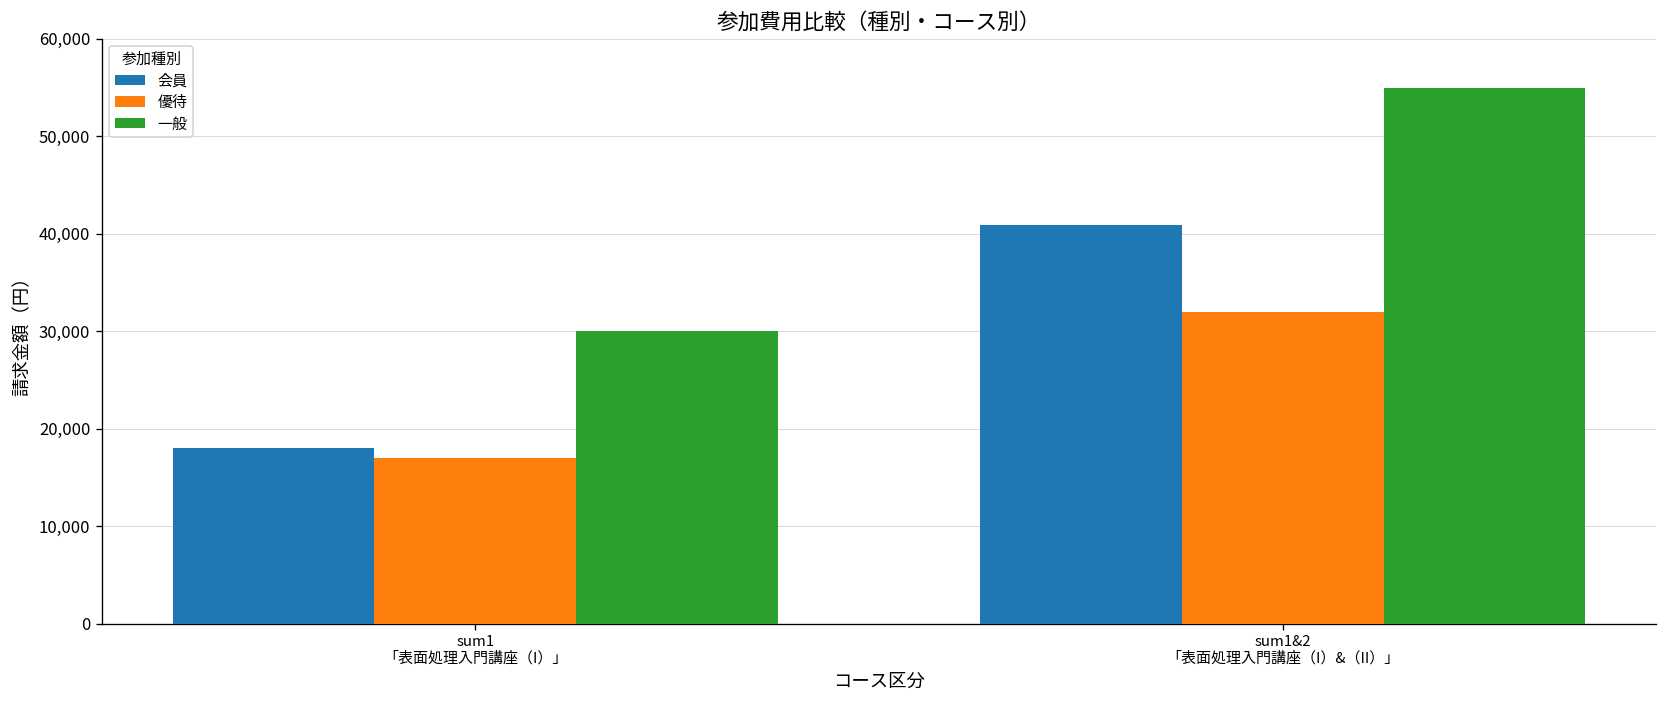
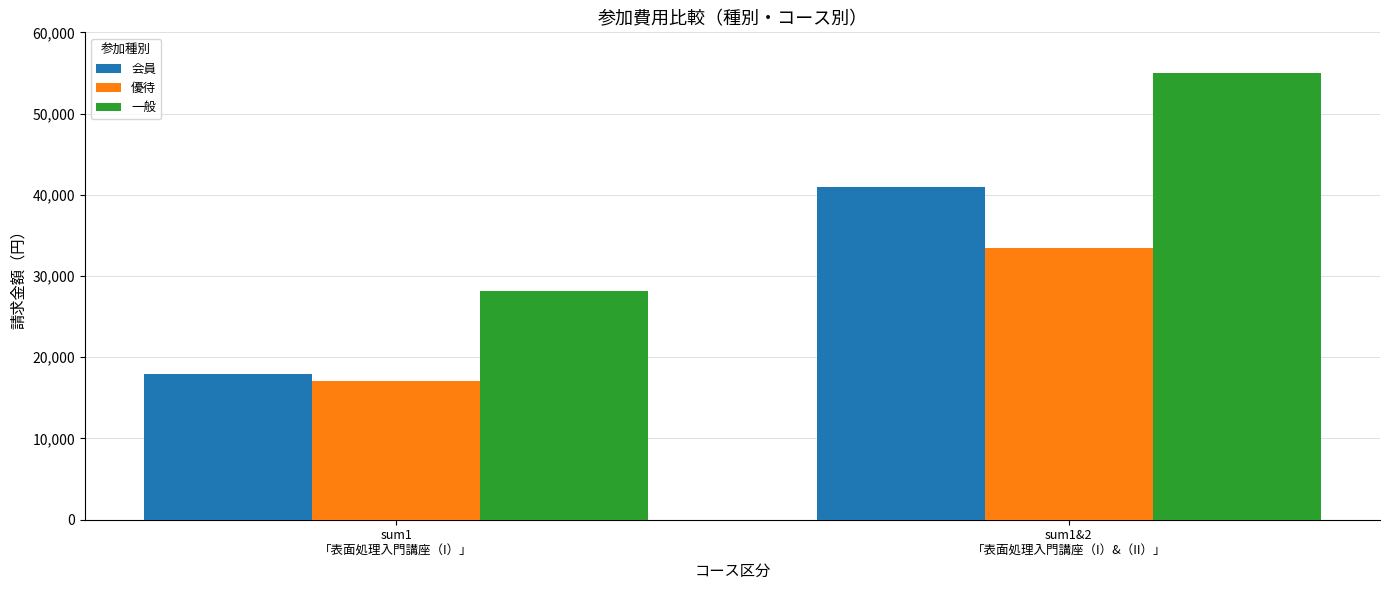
一般, sum1 「表面処理入門講座（I）」: 30,000 -> 28,000
優待, sum1&2 「表面処理入門講座（I）&（II）」: 32,000 -> 33,000
